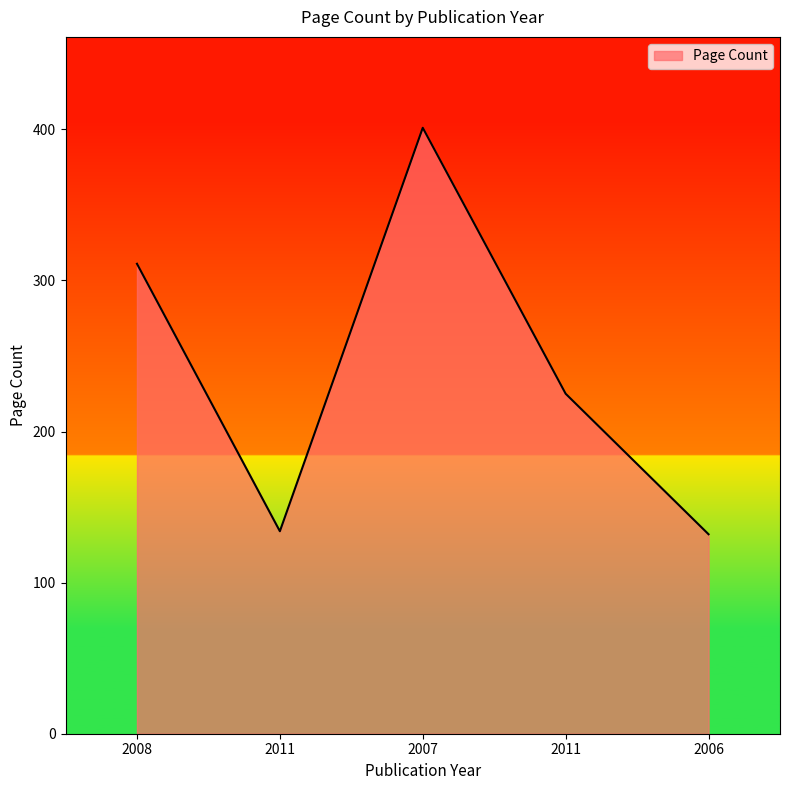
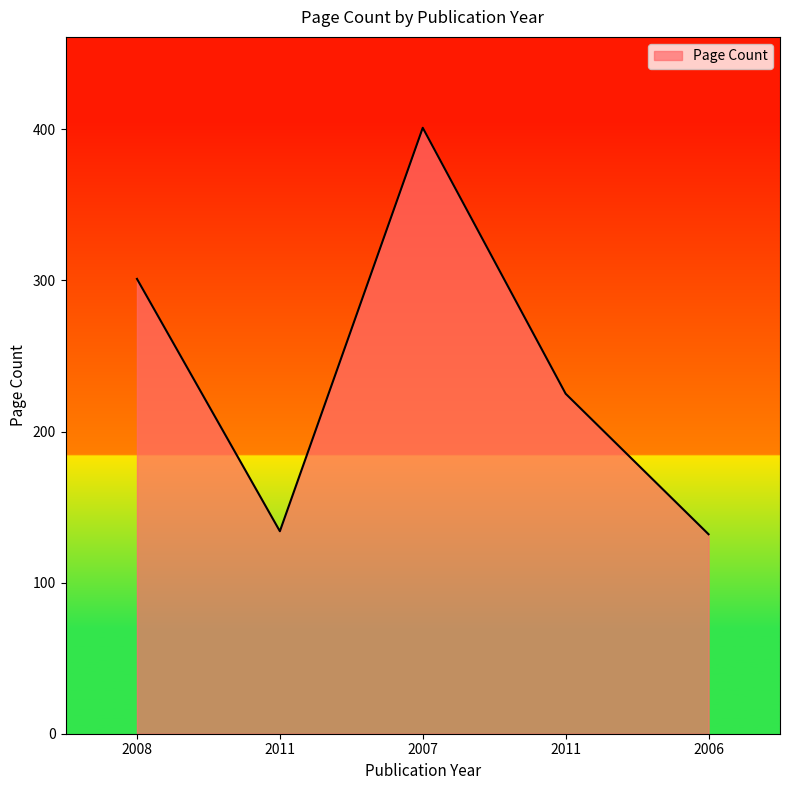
2008: 311 -> 301
